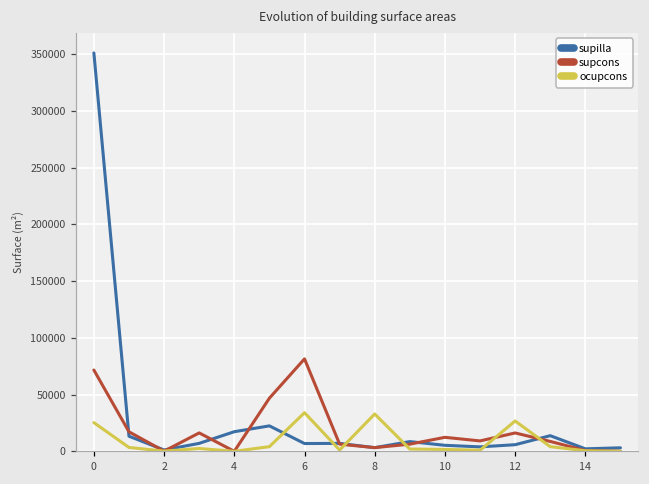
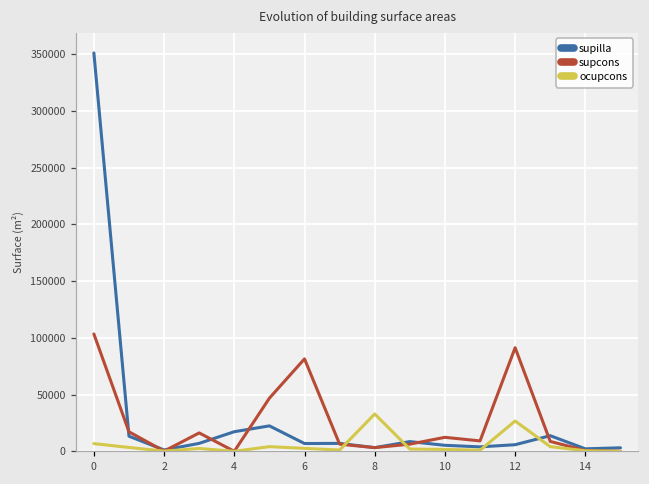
supcons, 0: 72000 -> 103000
ocupcons, 0: 25000 -> 7000
ocupcons, 6: 34000 -> 3000
supcons, 12: 16000 -> 91000
